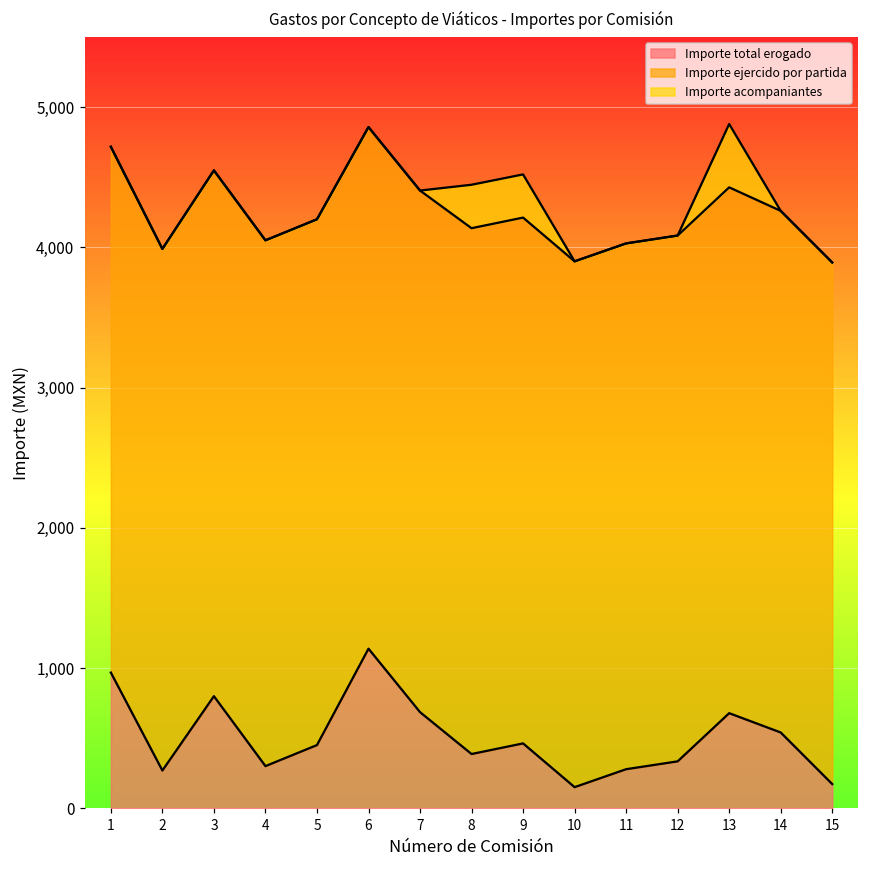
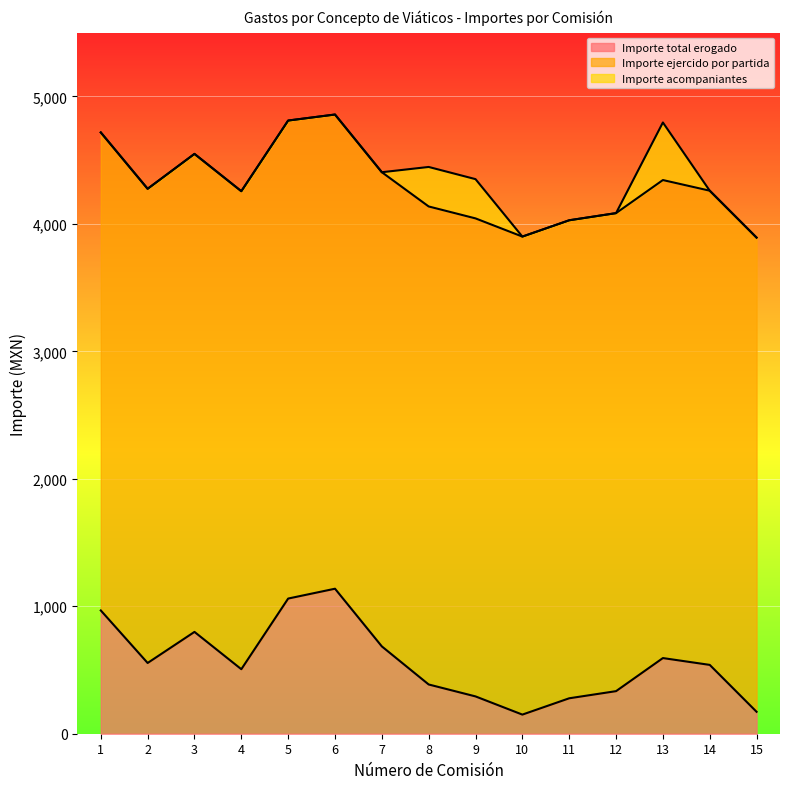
Importe total erogado, 2: 270 -> 560
Importe total erogado, 4: 300 -> 510
Importe total erogado, 5: 450 -> 1,060
Importe total erogado, 9: 460 -> 290
Importe total erogado, 13: 680 -> 590
